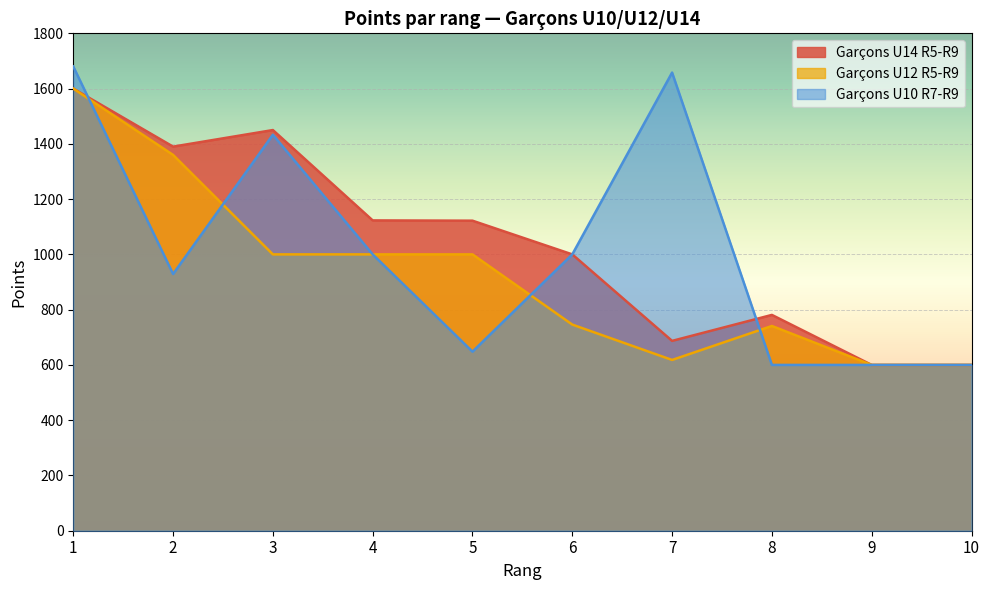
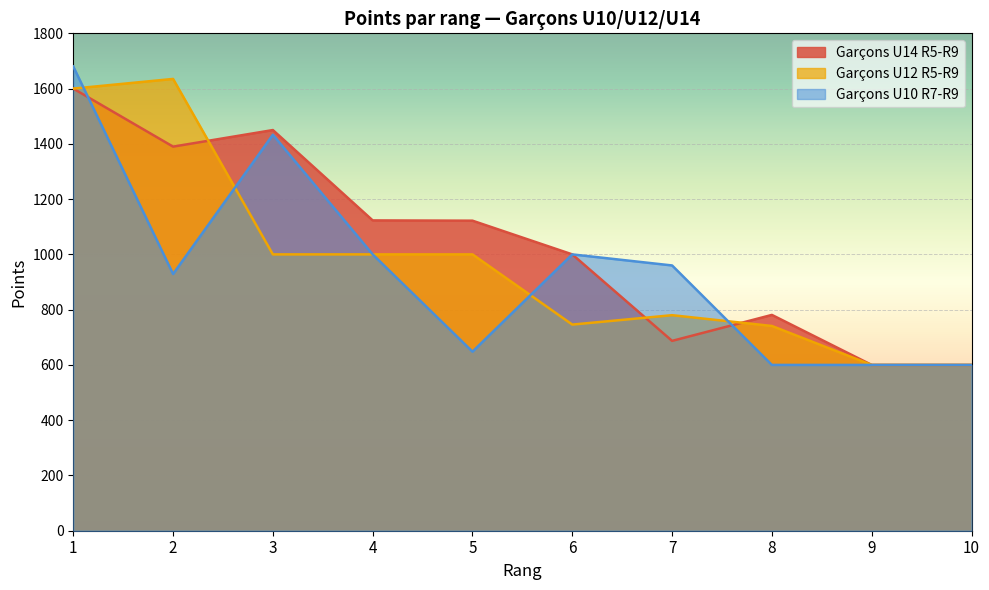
Garçons U12 R5-R9, 2: 1360 -> 1640
Garçons U12 R5-R9, 7: 620 -> 780
Garçons U10 R7-R9, 7: 1660 -> 960
